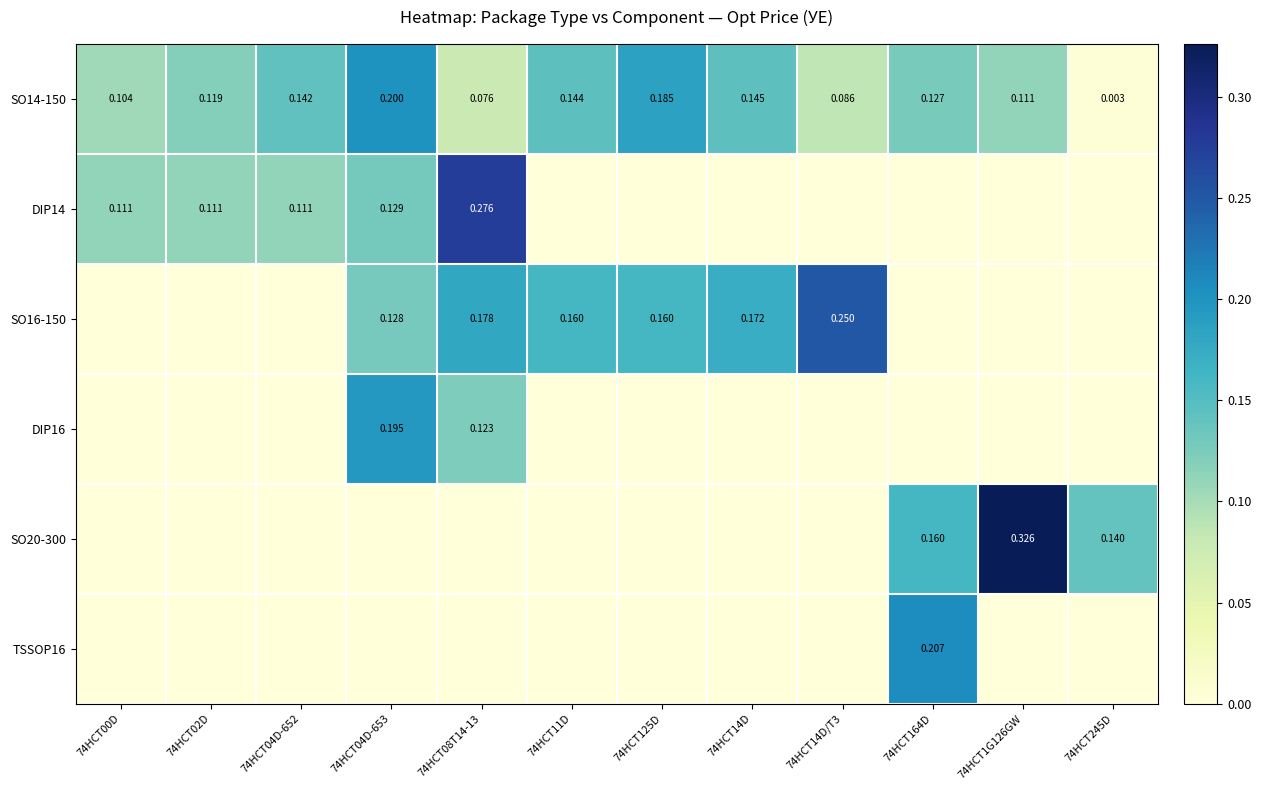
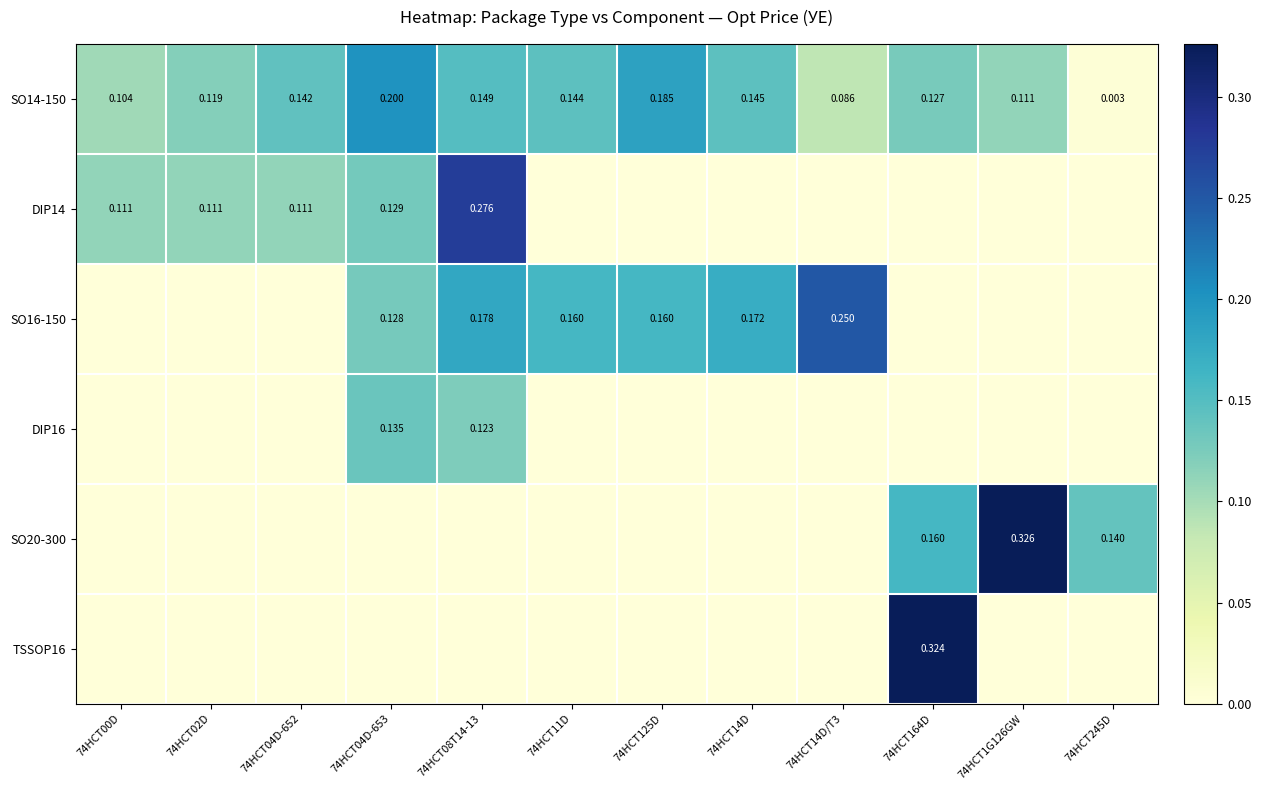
SO14-150, 74HCT08T14-13: 0.076 -> 0.149
DIP16, 74HCT04D-653: 0.195 -> 0.135
TSSOP16, 74HCT164D: 0.207 -> 0.324
